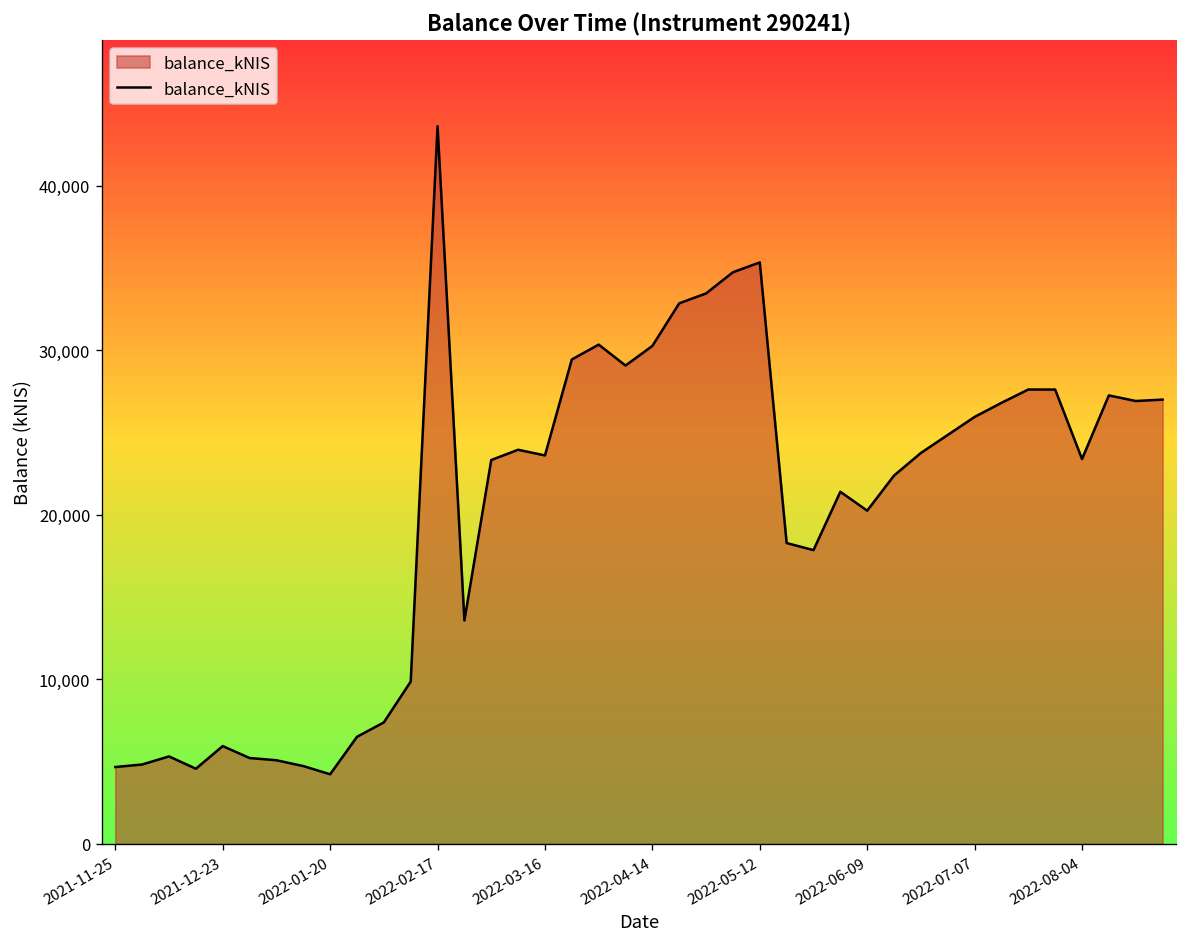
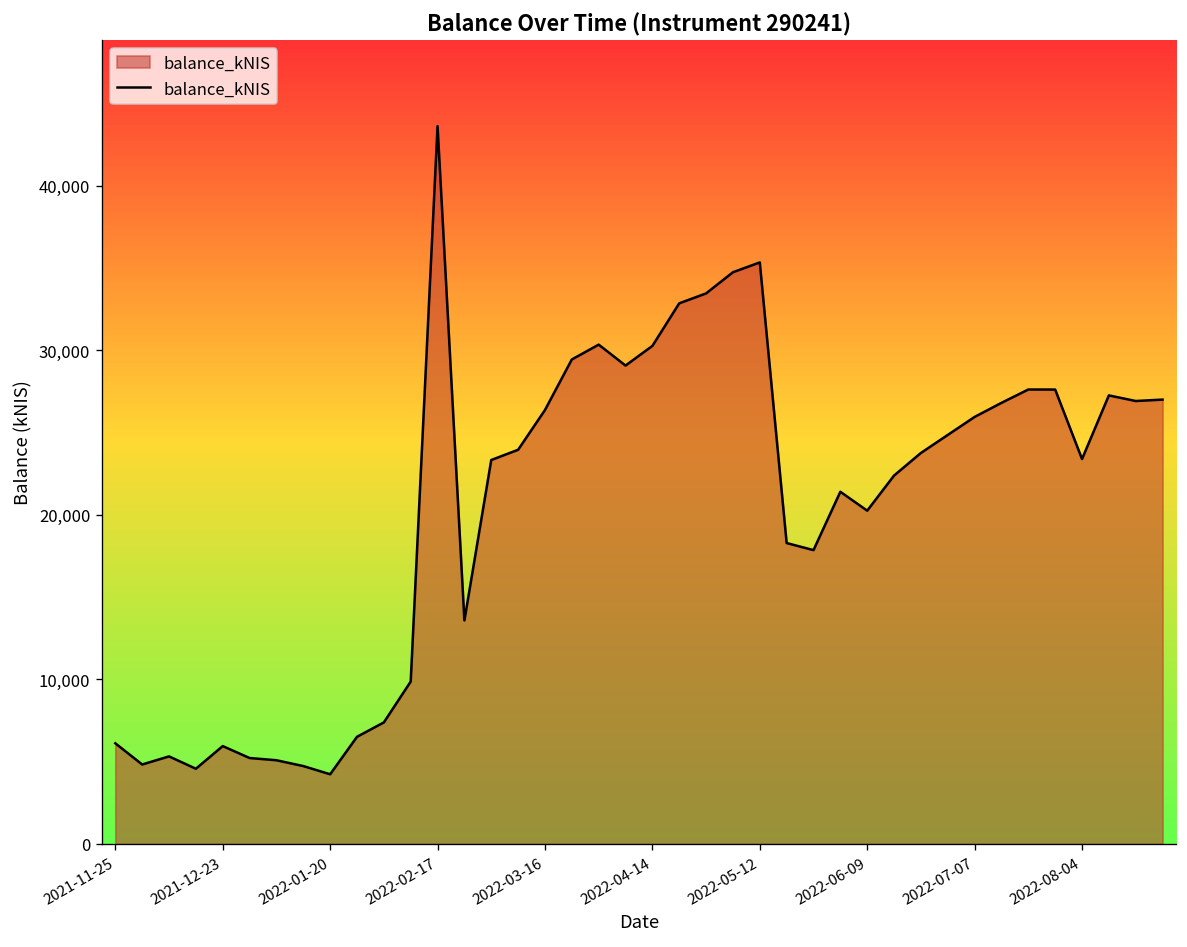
2021-11-25: 4,700 -> 6,100
2022-03-16: 23,600 -> 26,400
